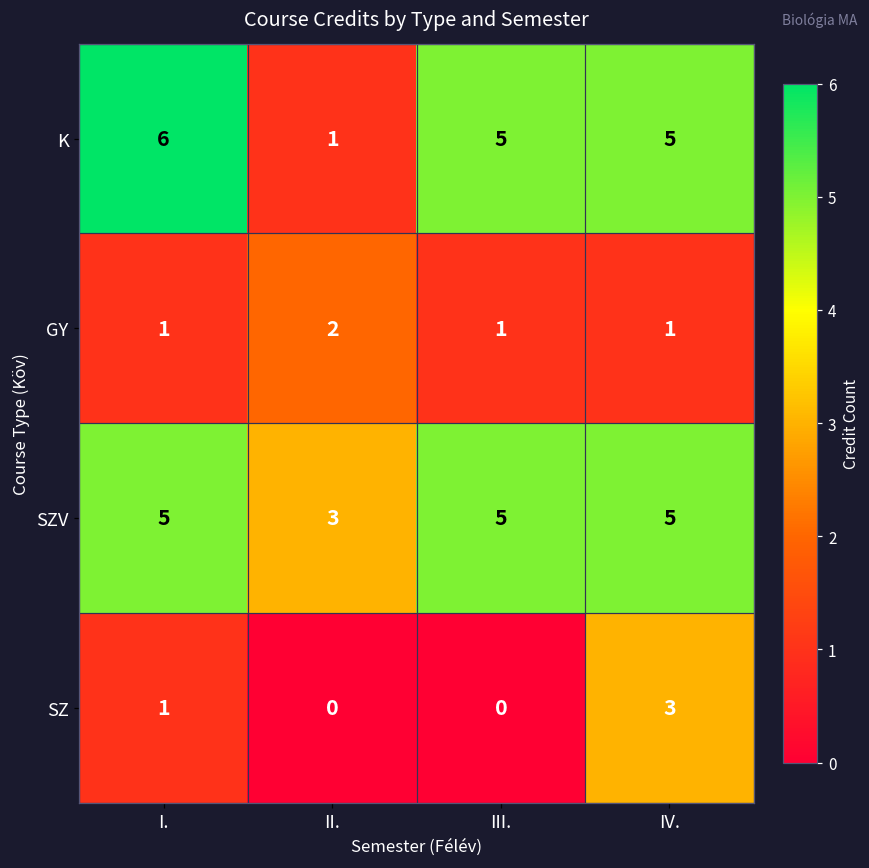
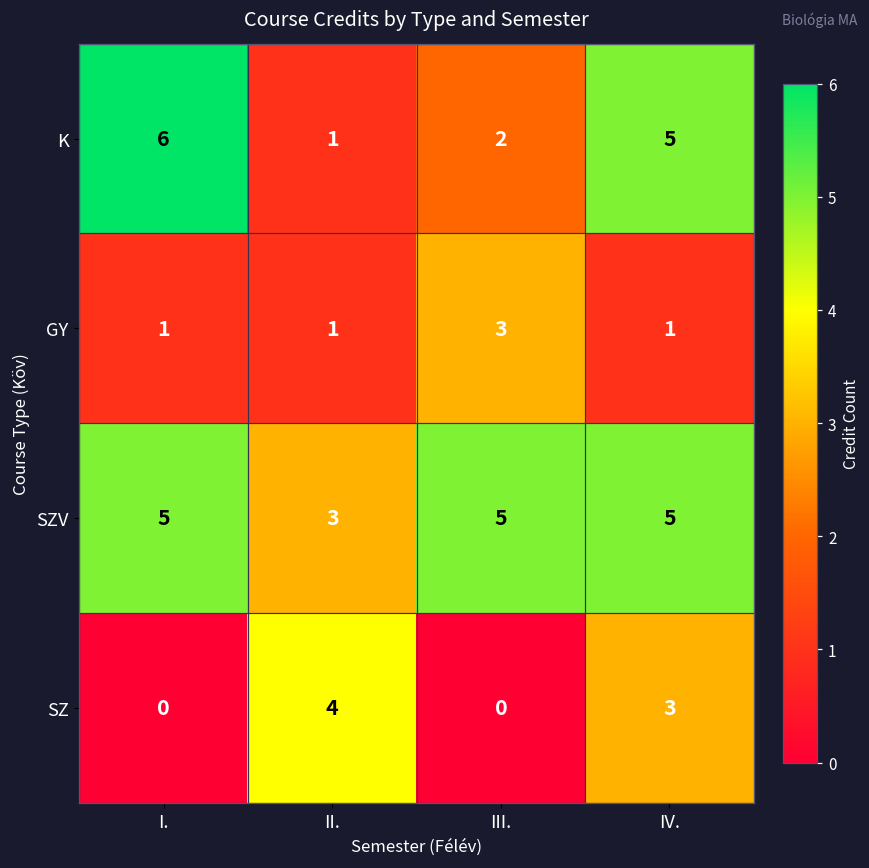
K, III.: 5 -> 2
GY, II.: 2 -> 1
GY, III.: 1 -> 3
SZ, I.: 1 -> 0
SZ, II.: 0 -> 4
